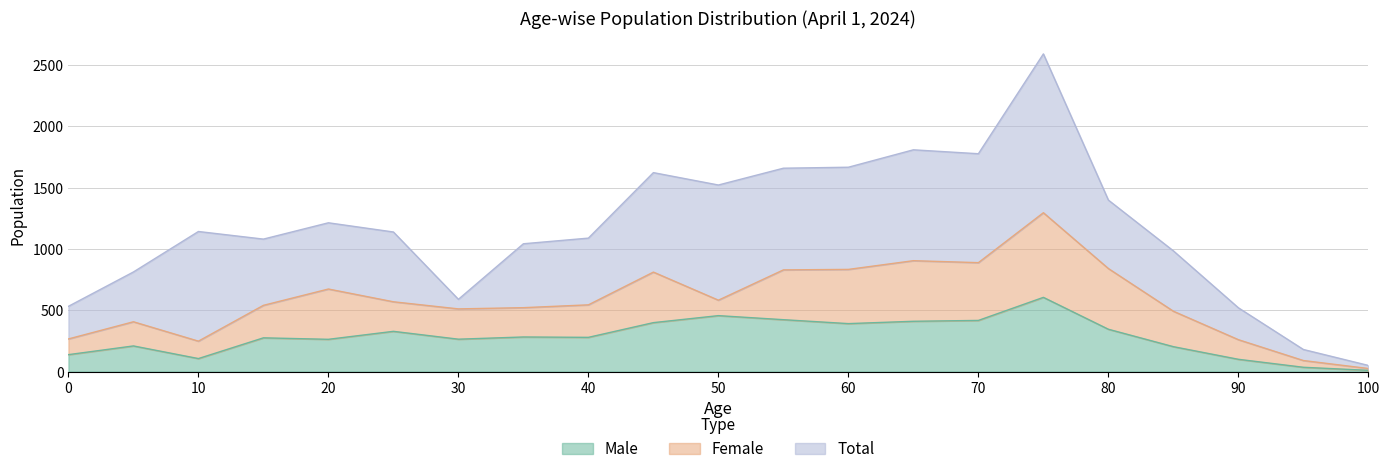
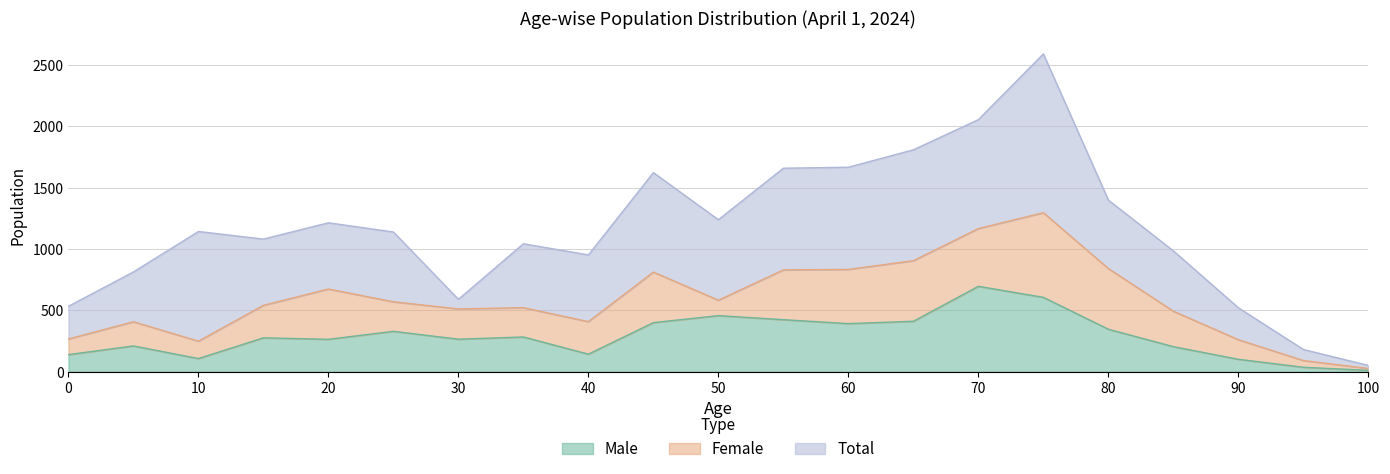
Male, 40: 280 -> 140
Total, 50: 940 -> 660
Male, 70: 420 -> 700
